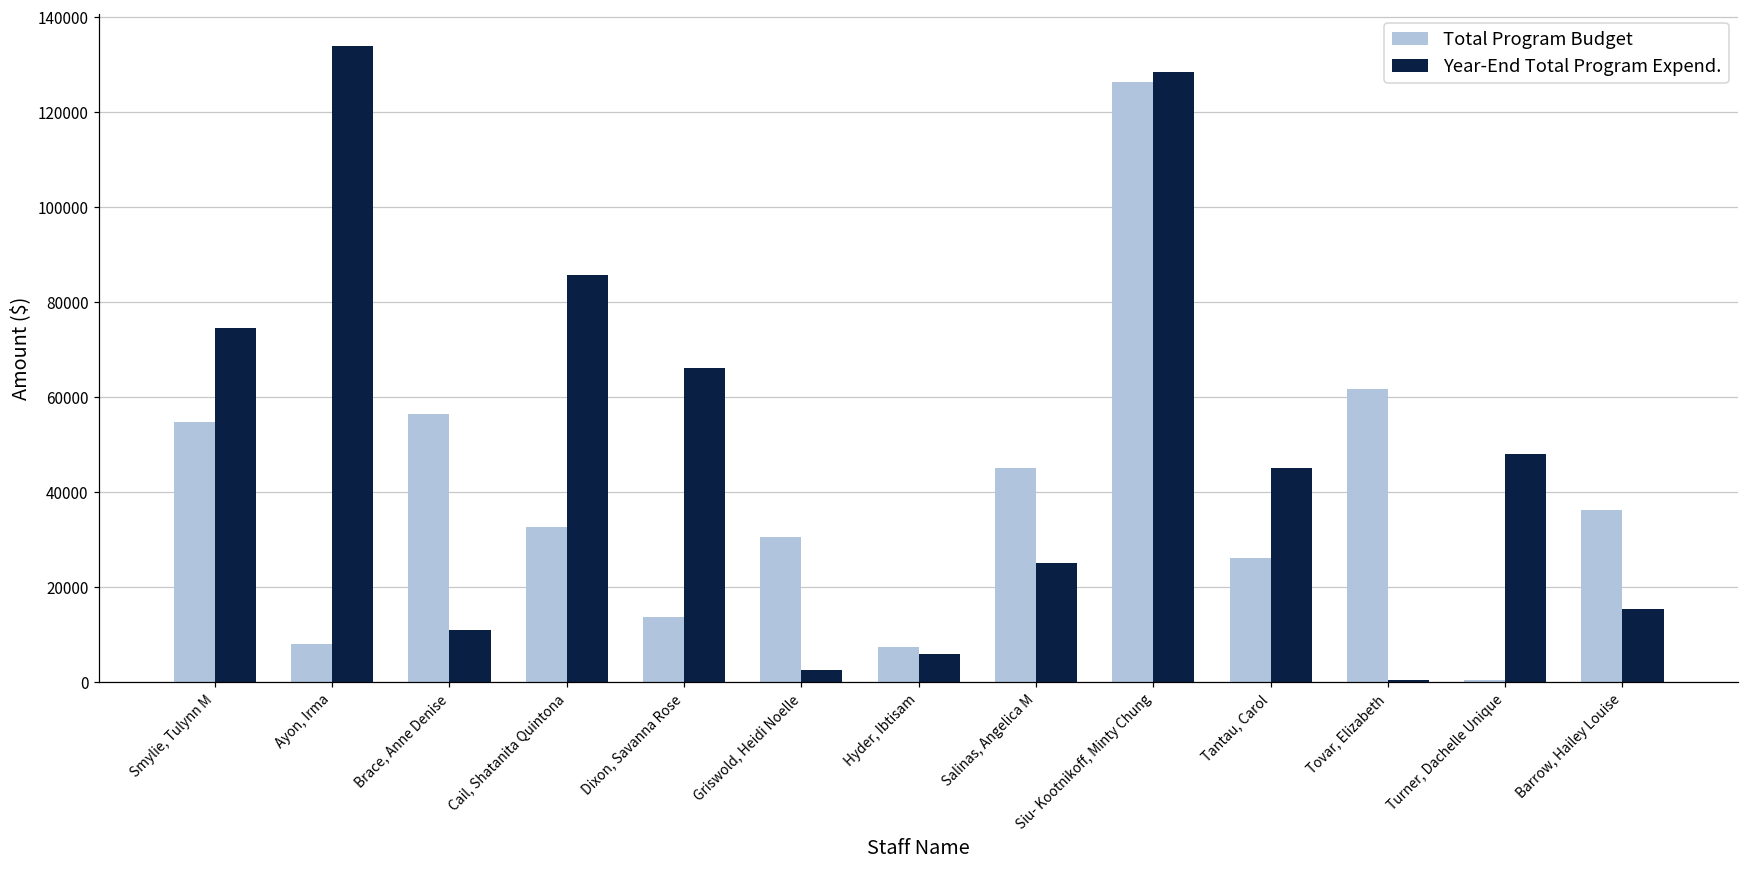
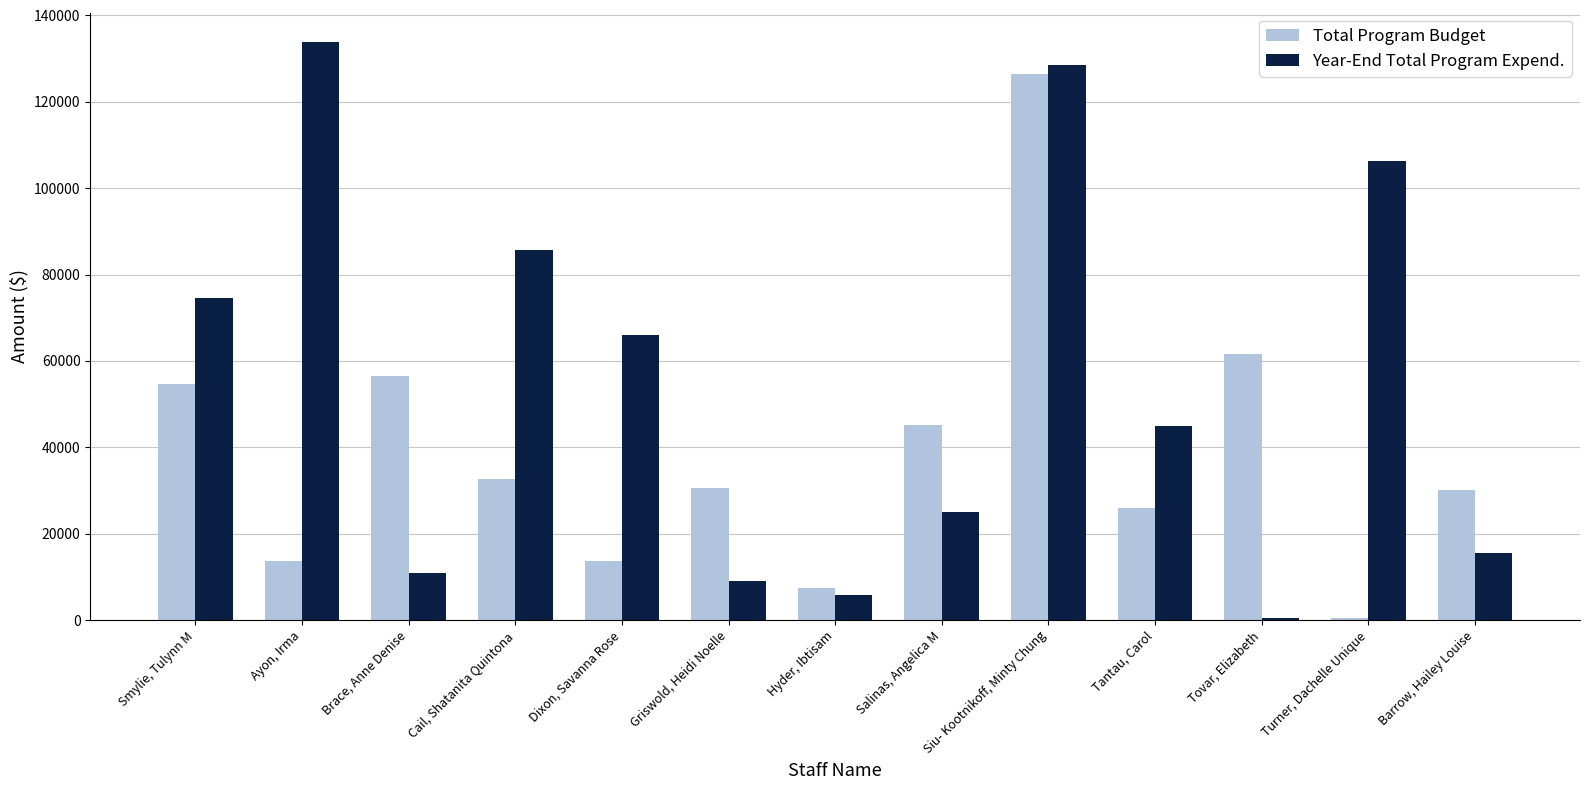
Total Program Budget, Ayon, Irma: 8000 -> 14000
Year-End Total Program Expend., Griswold, Heidi Noelle: 3000 -> 9000
Year-End Total Program Expend., Turner, Dachelle Unique: 48000 -> 106000
Total Program Budget, Barrow, Hailey Louise: 36000 -> 30000
